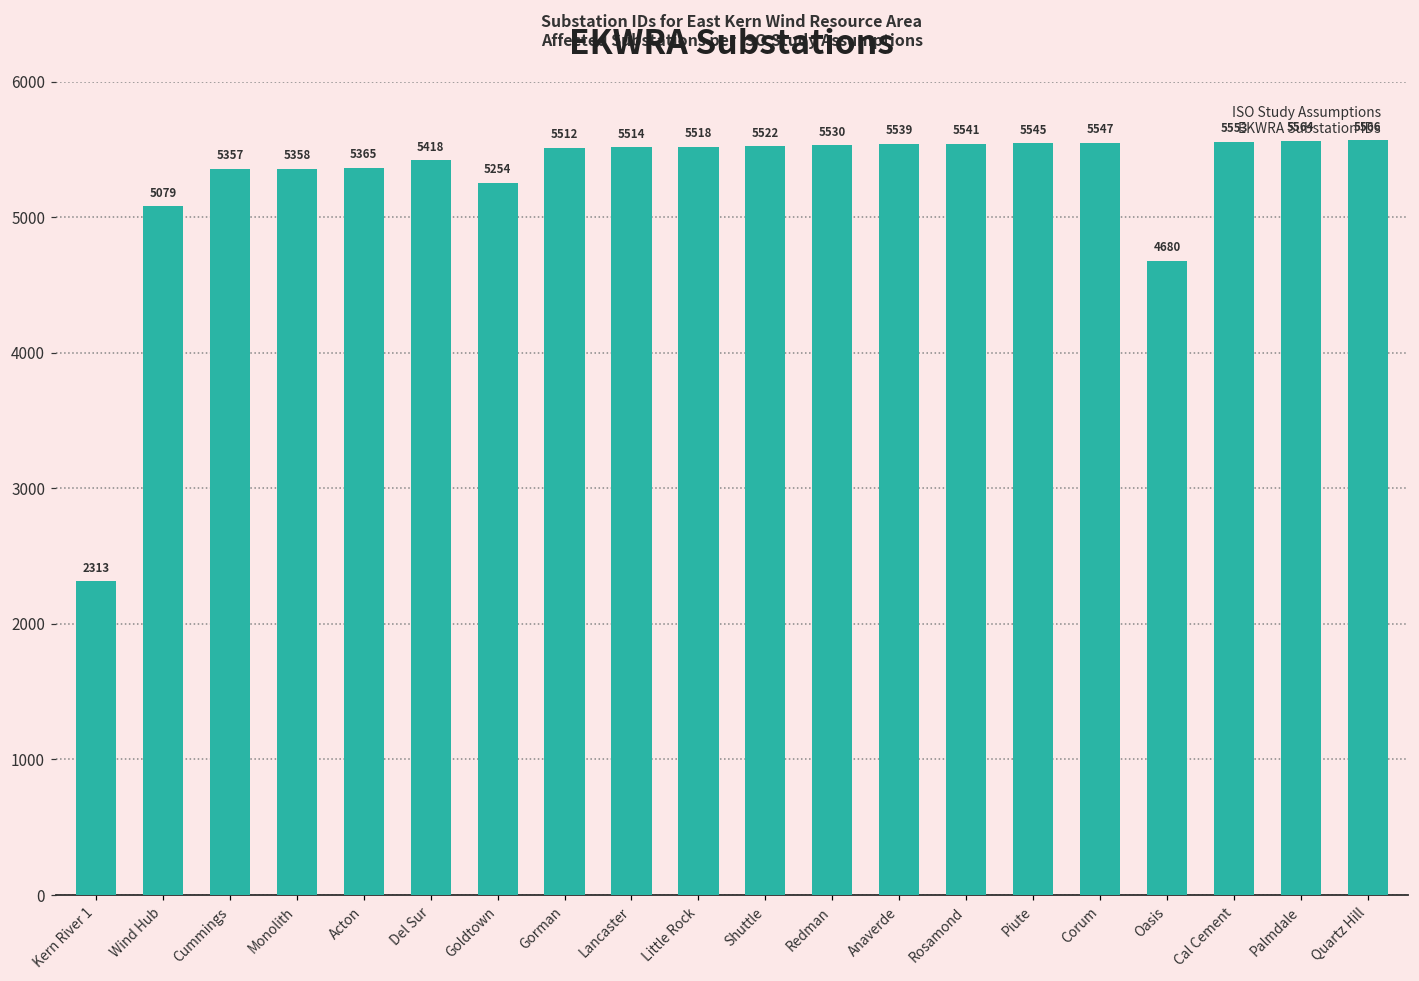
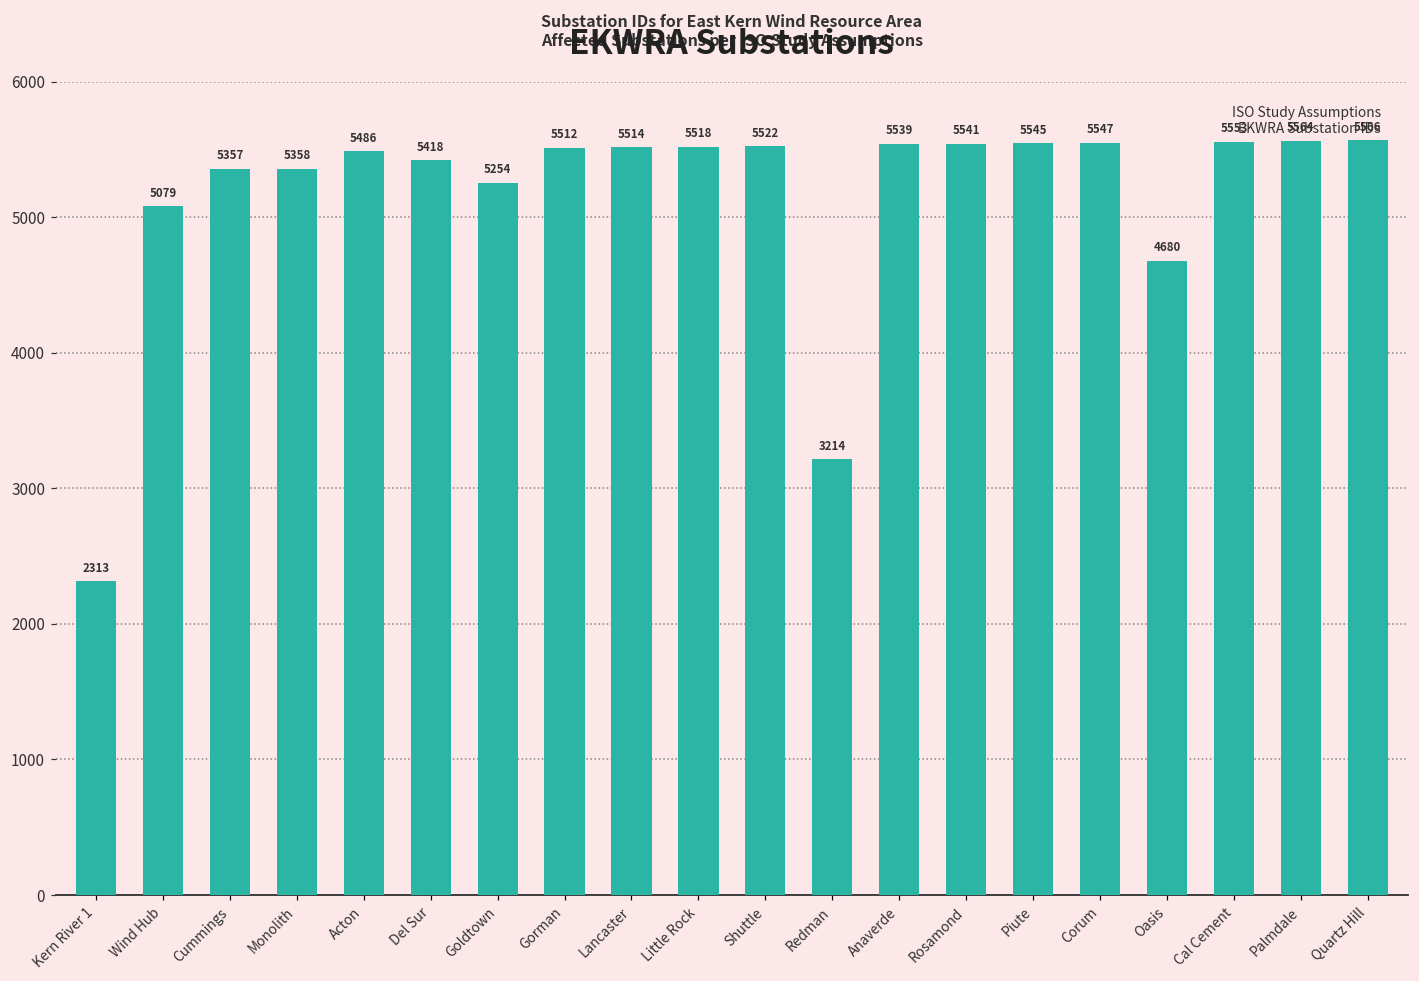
Acton: 5365 -> 5486
Redman: 5530 -> 3214
